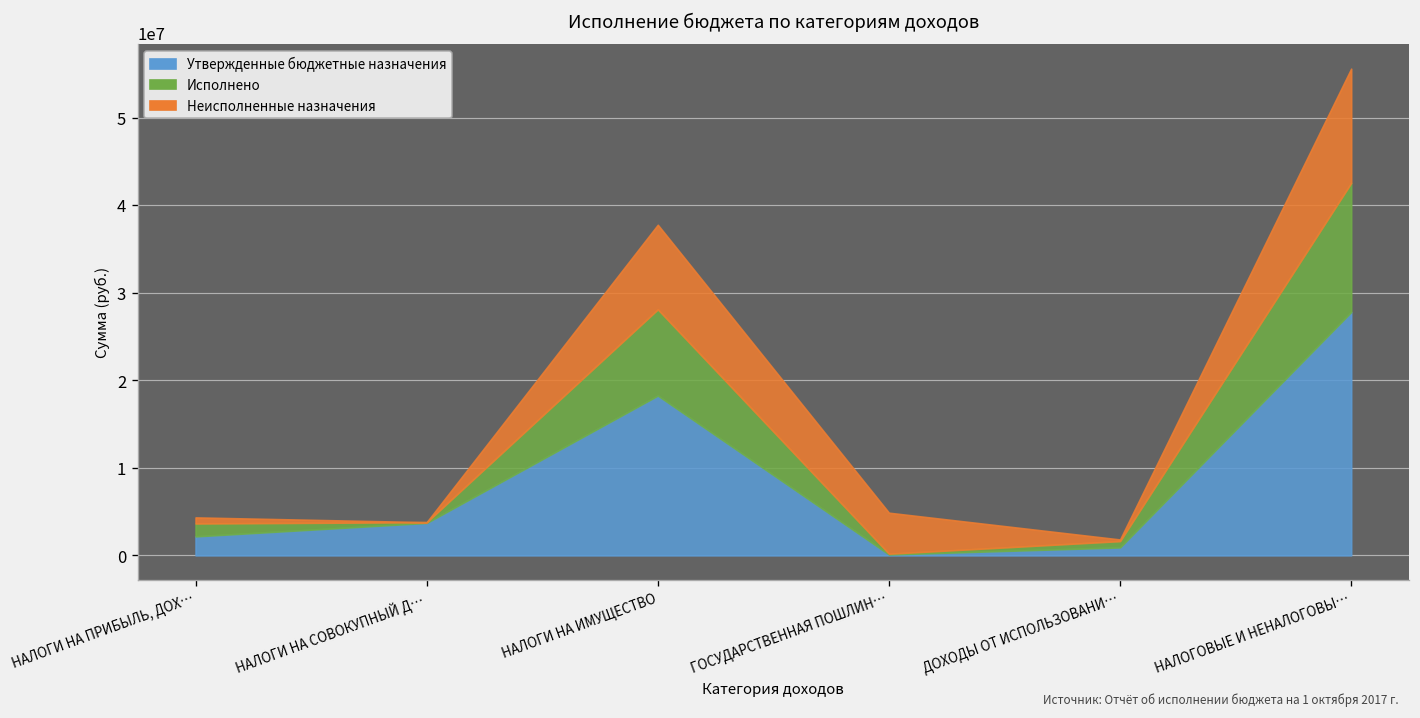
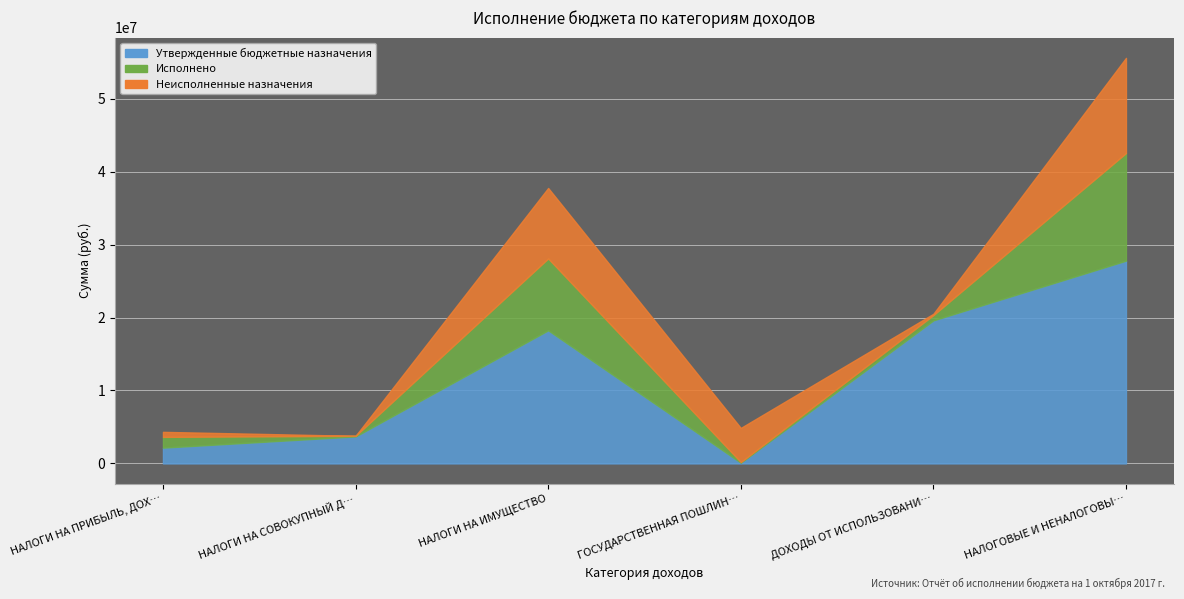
Утвержденные бюджетные назначения, ДОХОДЫ ОТ ИСПОЛЬЗОВАНИ…: 1000000 -> 20000000
